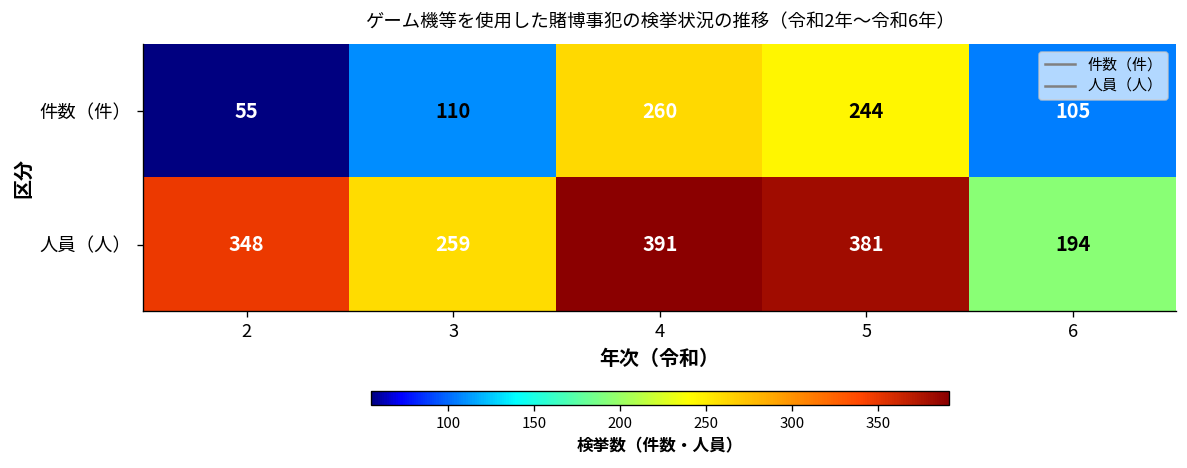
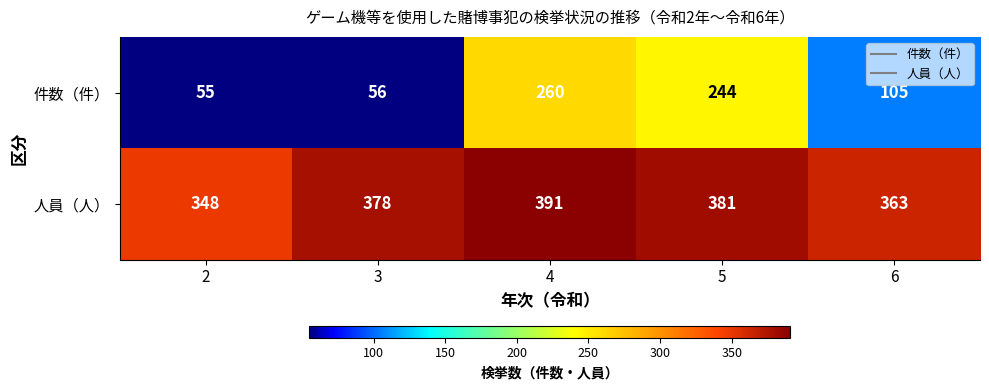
件数（件）, 3: 110 -> 56
人員（人）, 3: 259 -> 378
人員（人）, 6: 194 -> 363
